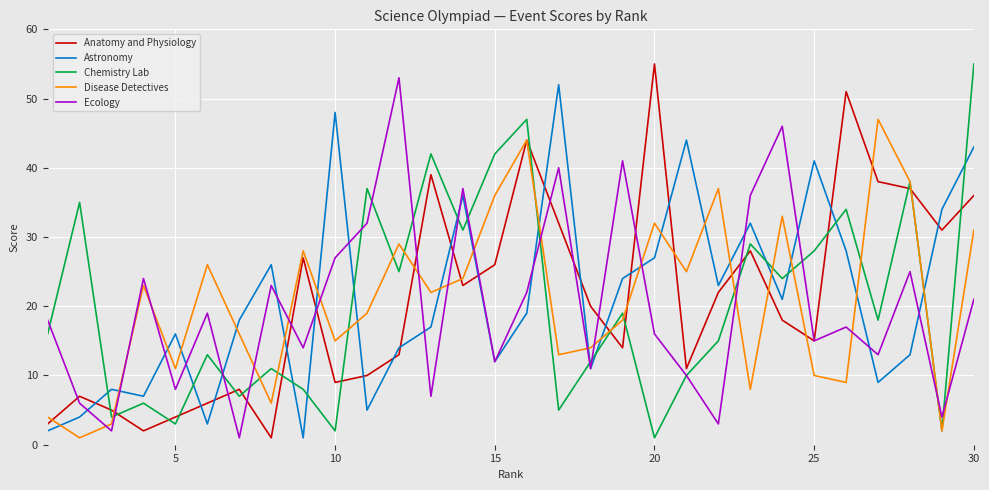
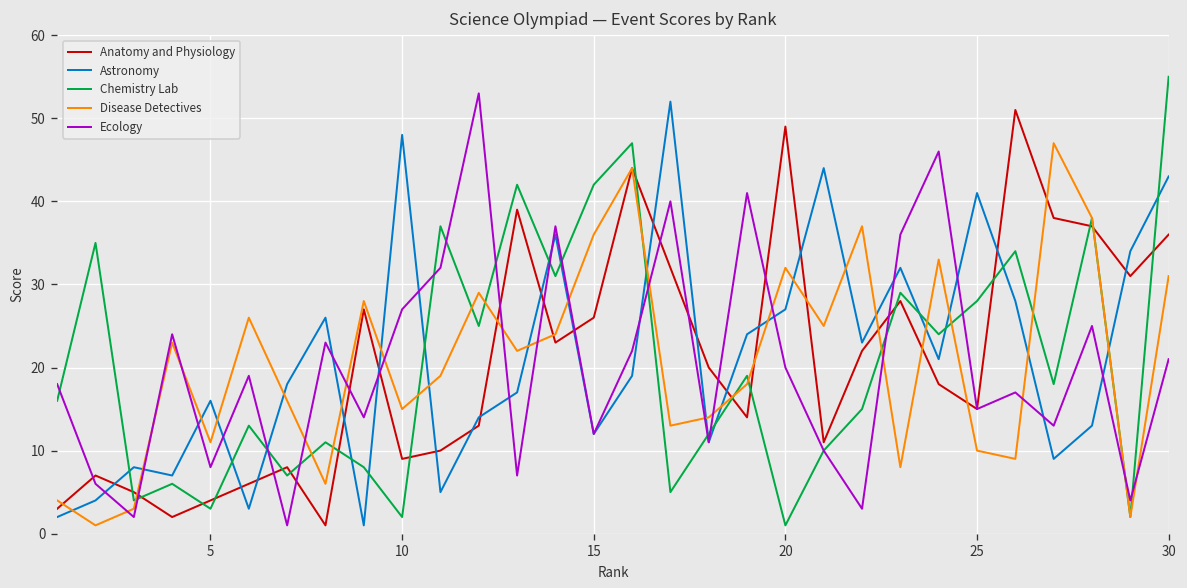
Anatomy and Physiology, 20: 55 -> 49
Ecology, 20: 16 -> 20
